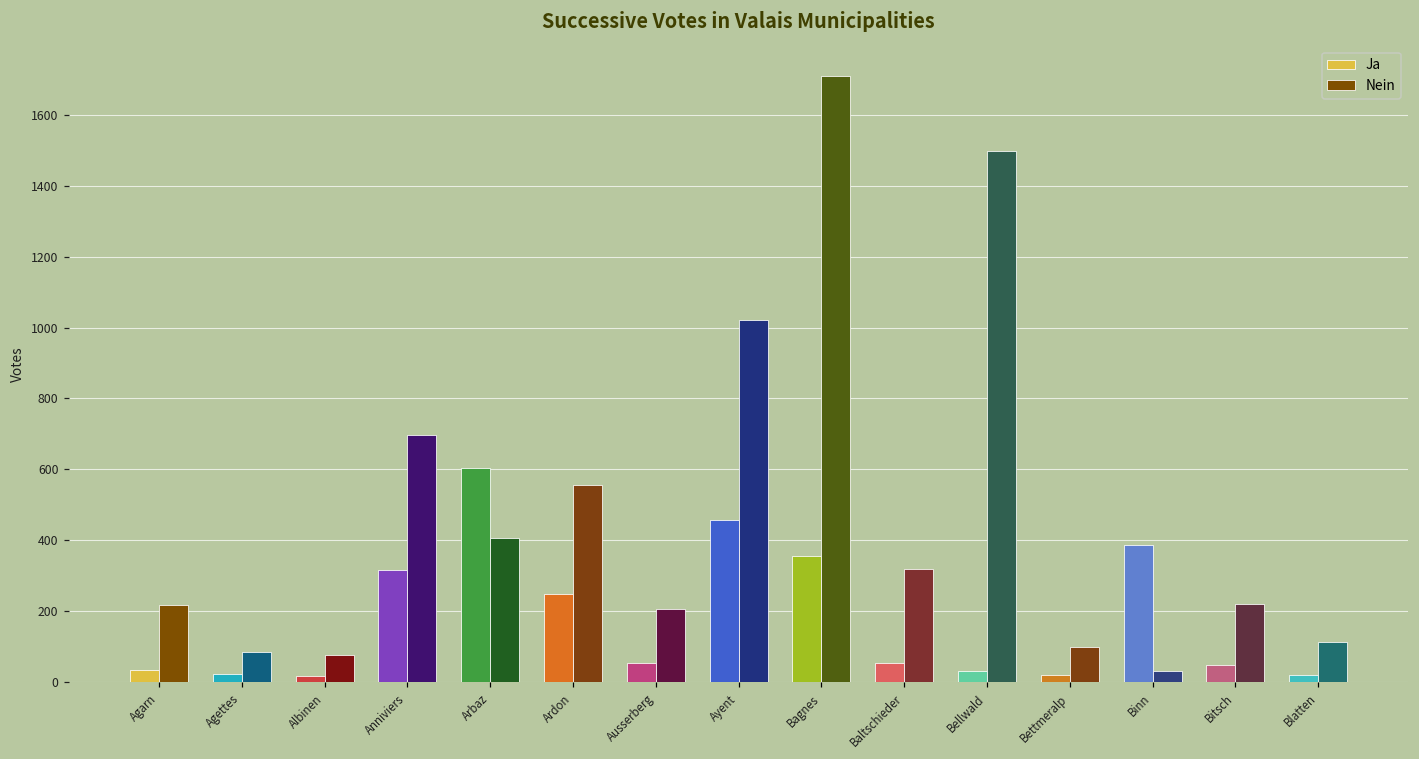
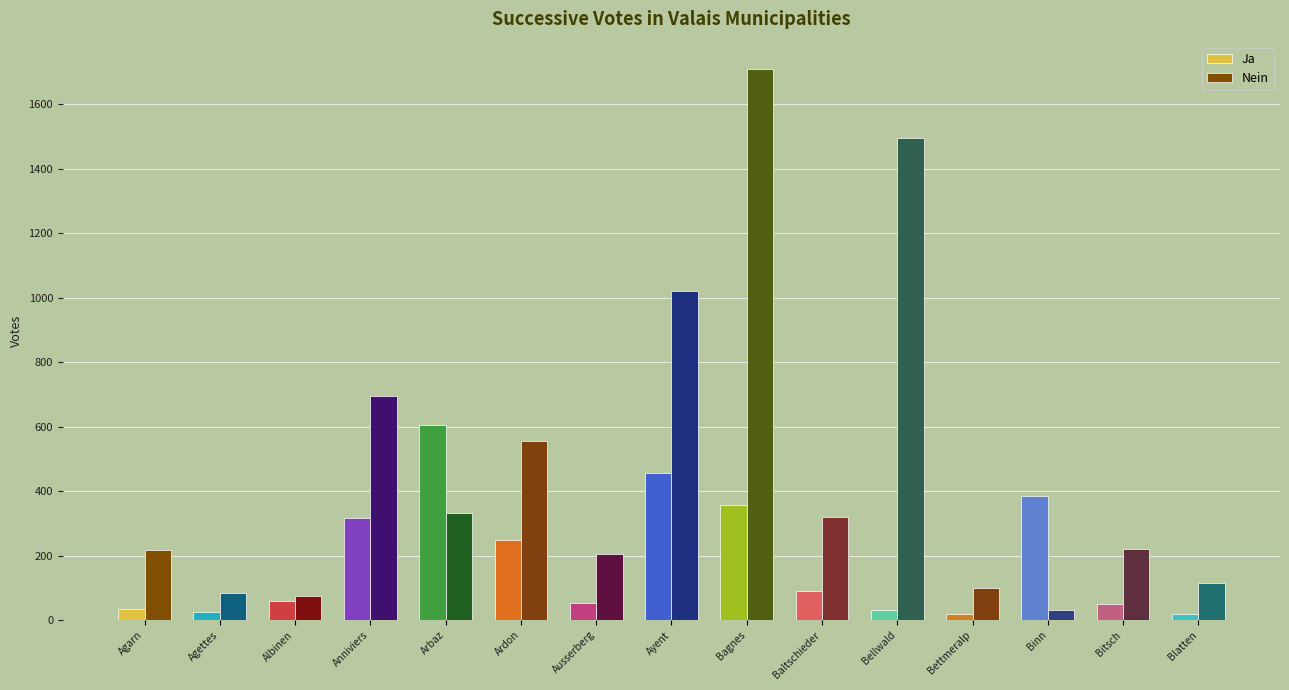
Ja, Albinen: 20 -> 60
Nein, Arbaz: 410 -> 330
Ja, Baltschieder: 60 -> 90
